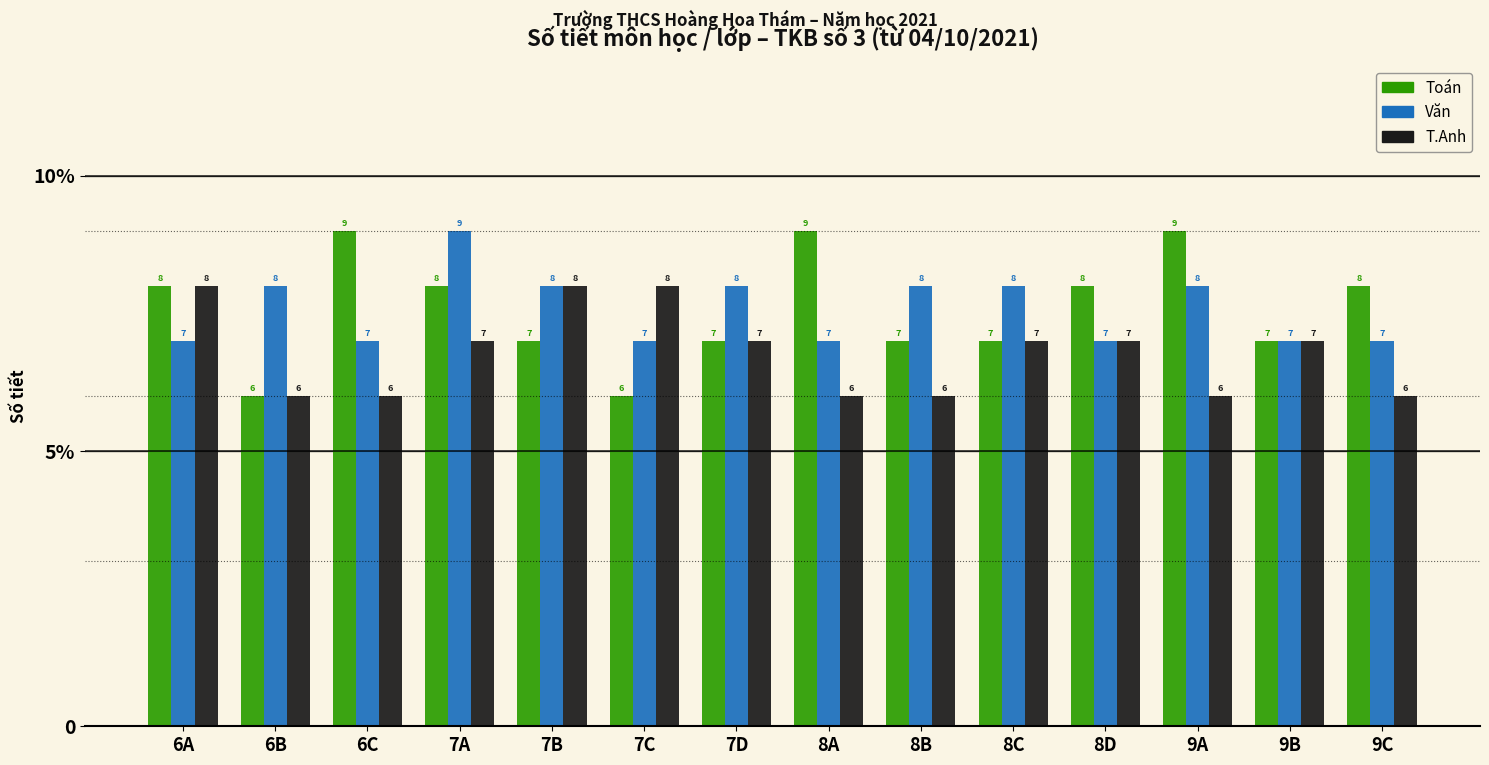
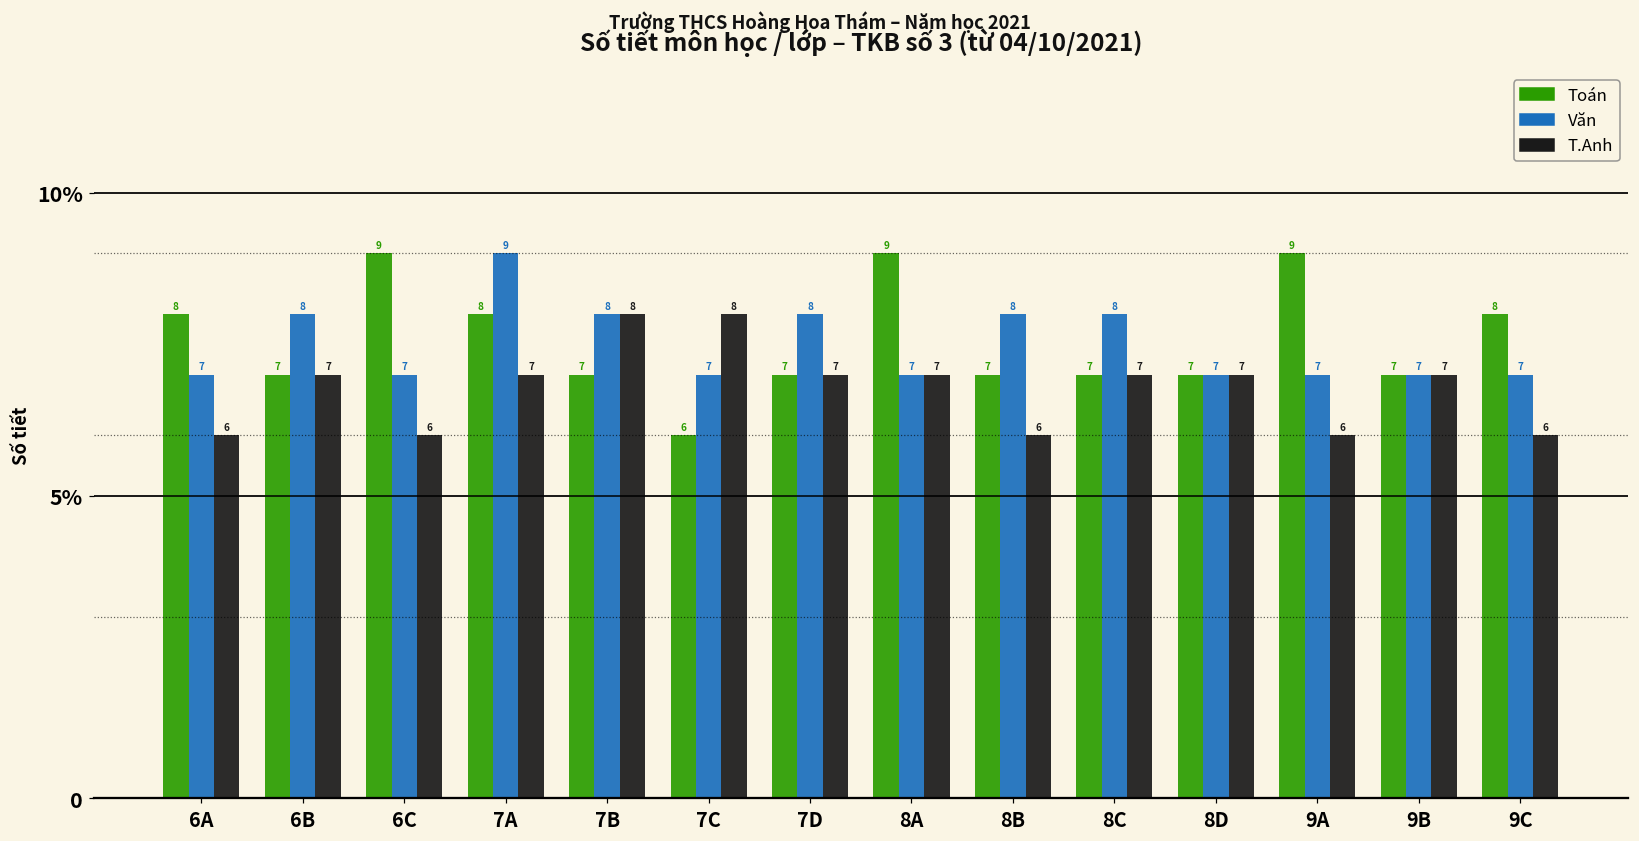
T.Anh, 6A: 8 -> 6
Toán, 6B: 6 -> 7
T.Anh, 6B: 6 -> 7
T.Anh, 8A: 6 -> 7
Toán, 8D: 8 -> 7
Văn, 9A: 8 -> 7
